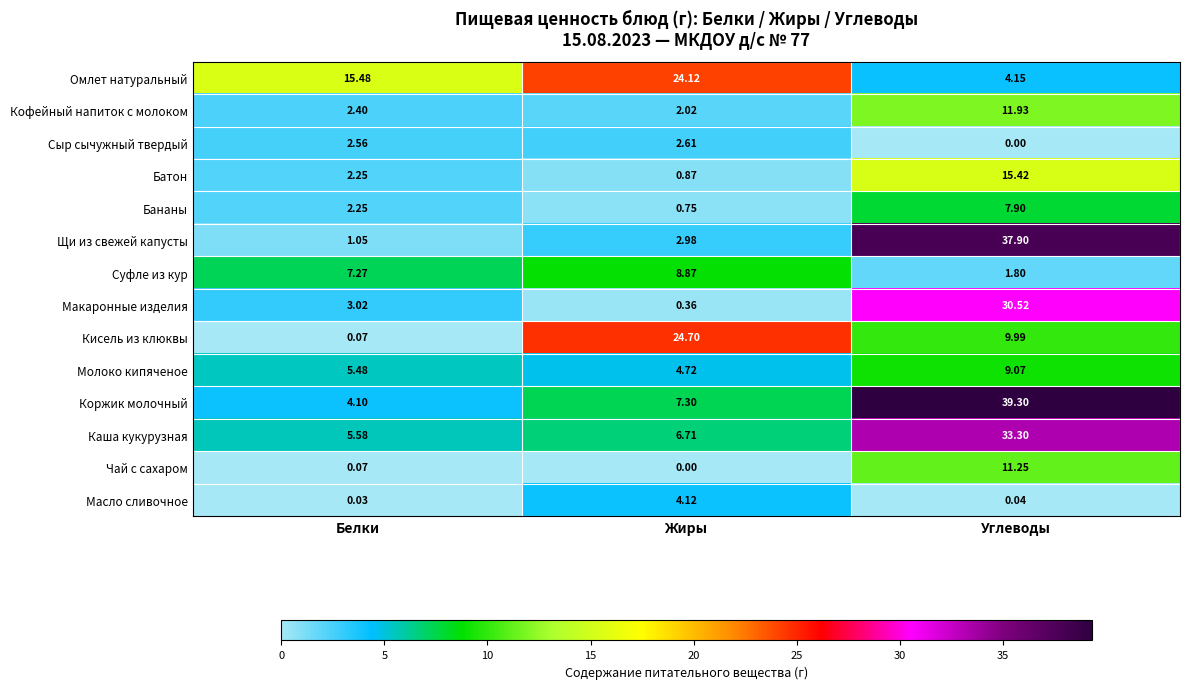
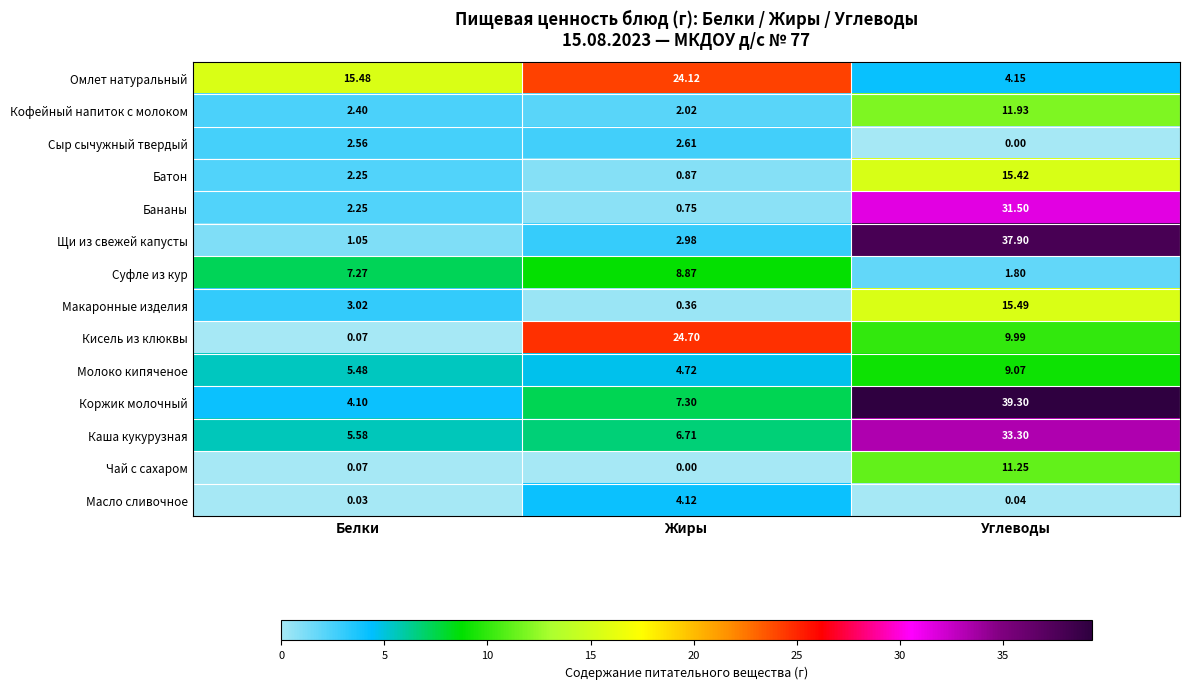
Бананы, Углеводы: 7.90 -> 31.50
Макаронные изделия, Углеводы: 30.52 -> 15.49
